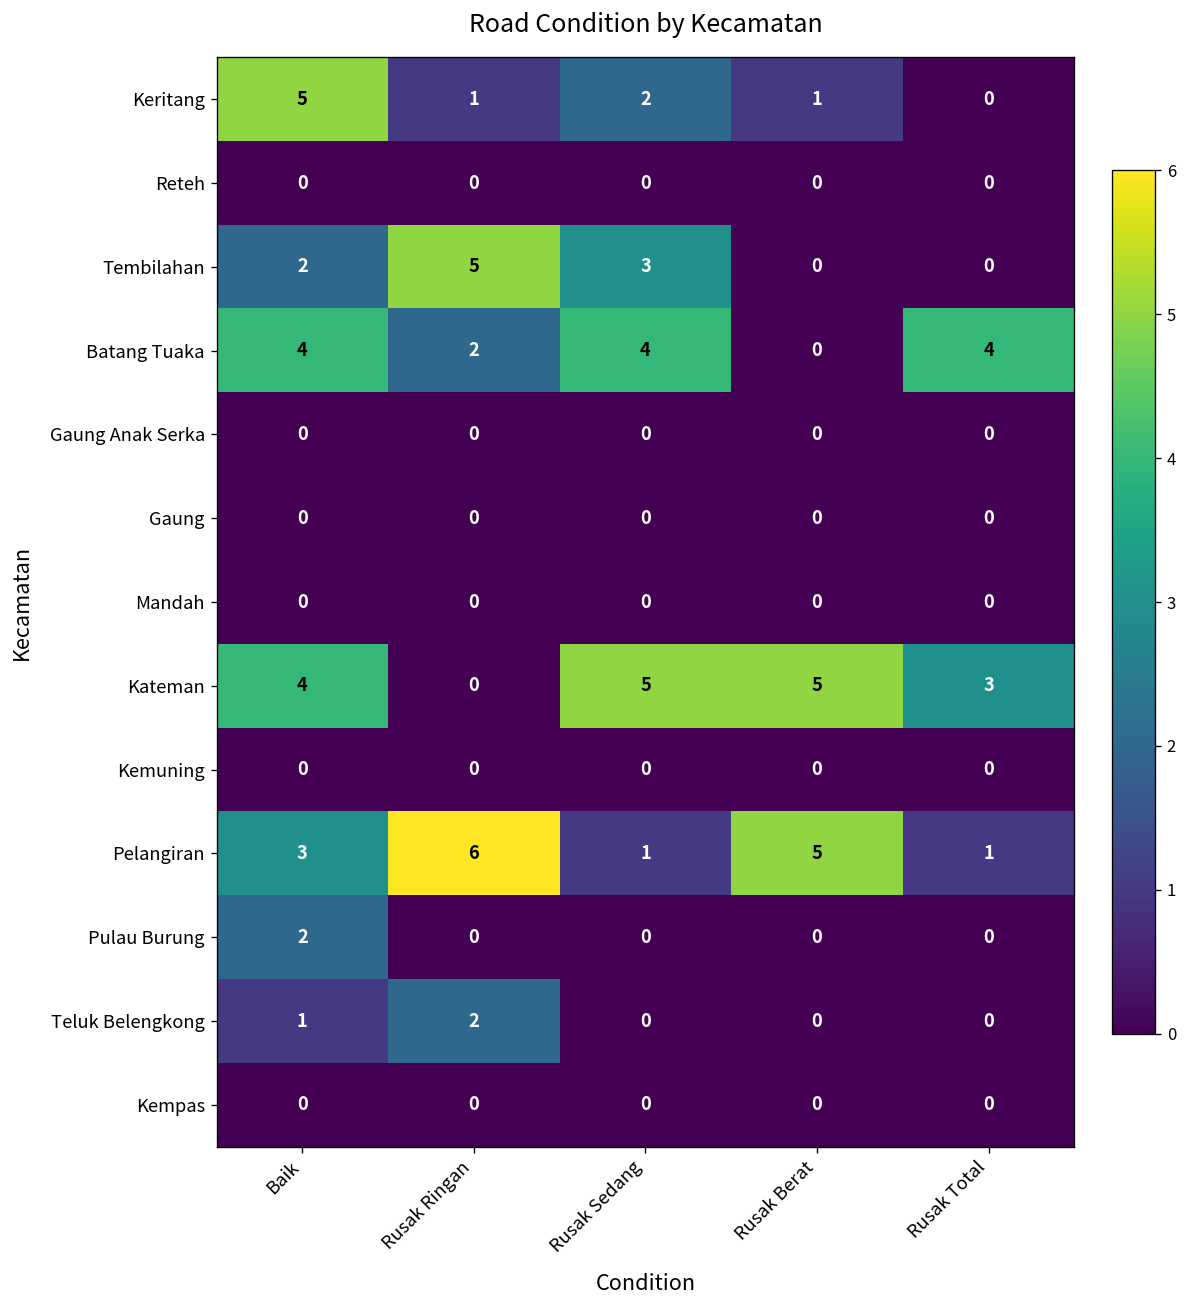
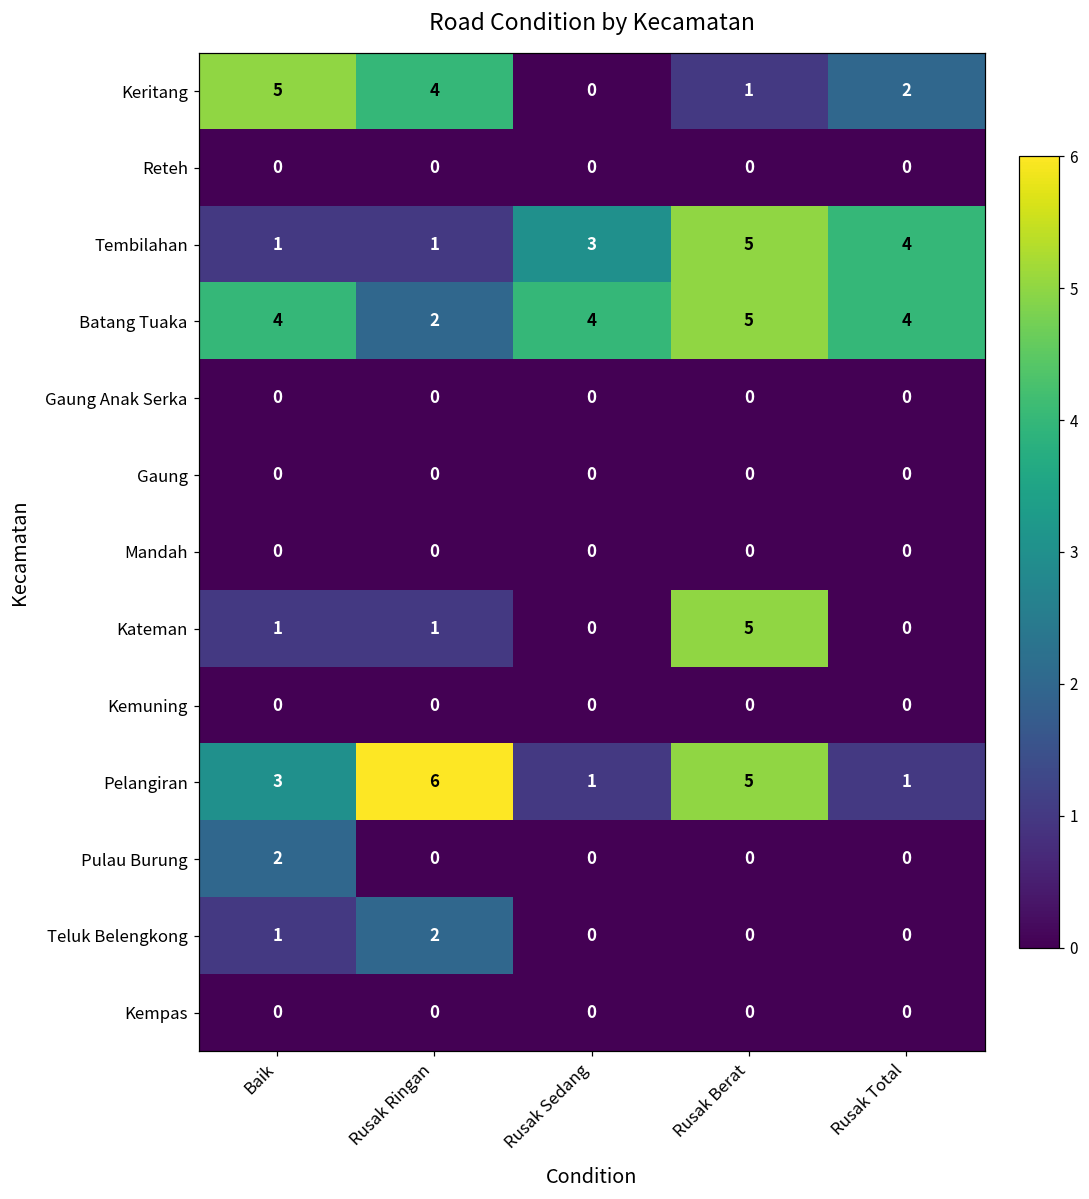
Keritang, Rusak Ringan: 1 -> 4
Keritang, Rusak Sedang: 2 -> 0
Keritang, Rusak Total: 0 -> 2
Tembilahan, Baik: 2 -> 1
Tembilahan, Rusak Ringan: 5 -> 1
Tembilahan, Rusak Berat: 0 -> 5
Tembilahan, Rusak Total: 0 -> 4
Batang Tuaka, Rusak Berat: 0 -> 5
Kateman, Baik: 4 -> 1
Kateman, Rusak Ringan: 0 -> 1
Kateman, Rusak Sedang: 5 -> 0
Kateman, Rusak Total: 3 -> 0
